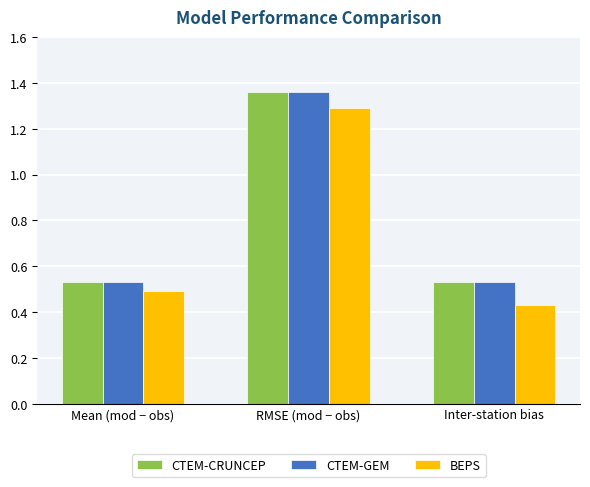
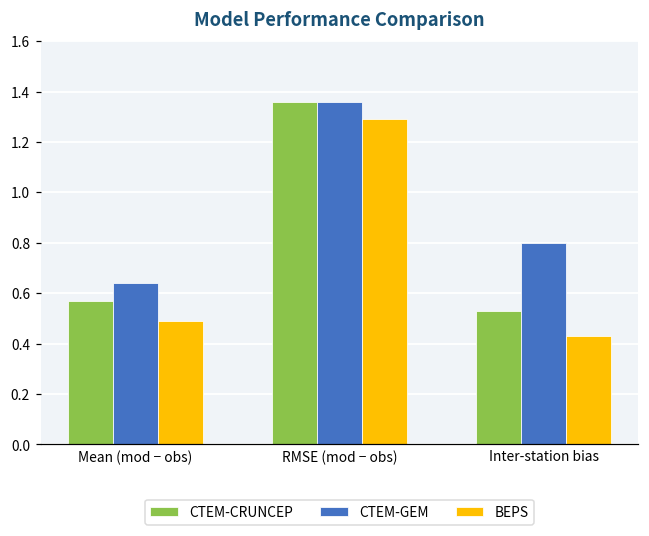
CTEM-CRUNCEP, Mean (mod − obs): 0.53 -> 0.57
CTEM-GEM, Mean (mod − obs): 0.53 -> 0.64
CTEM-GEM, Inter-station bias: 0.53 -> 0.80
